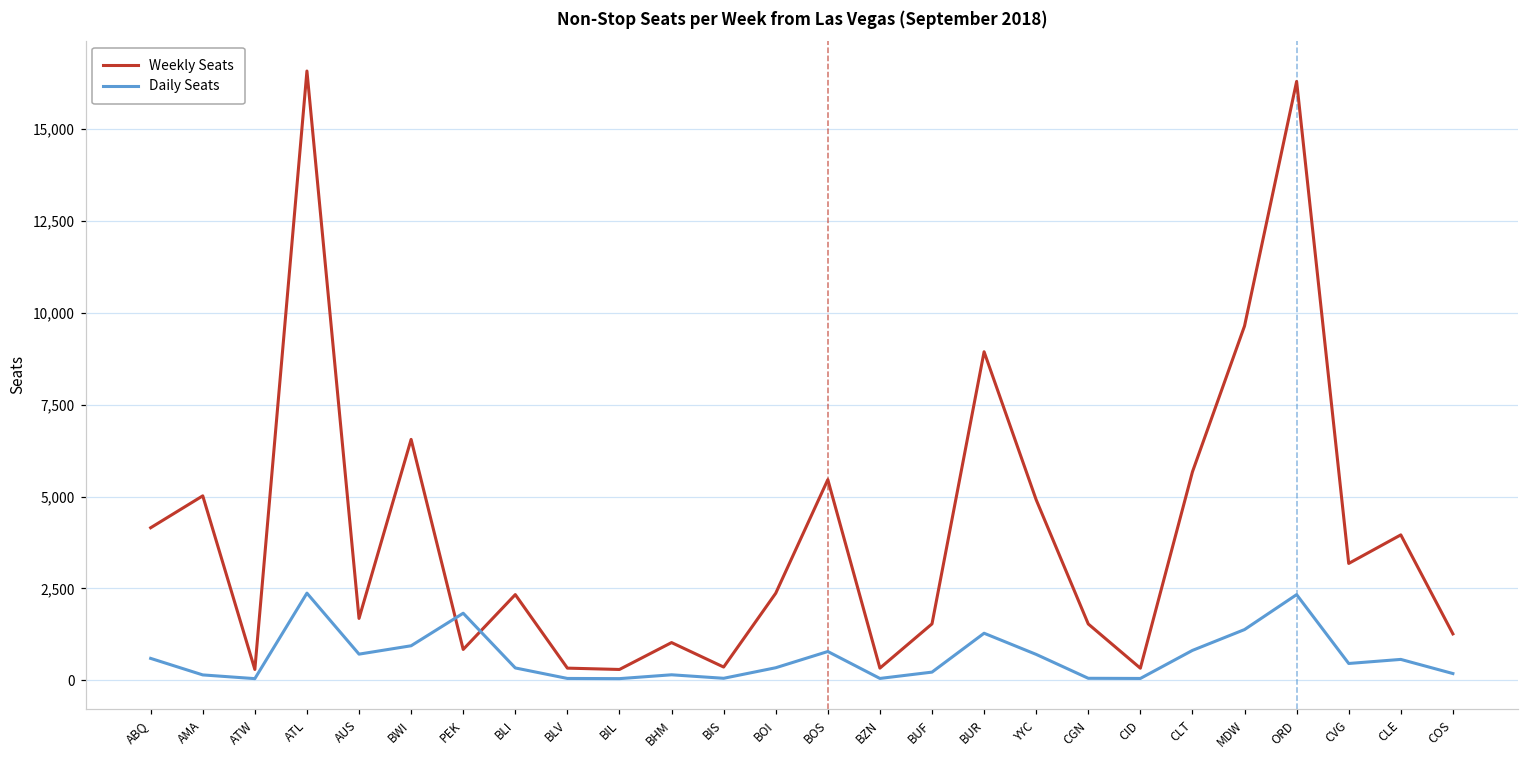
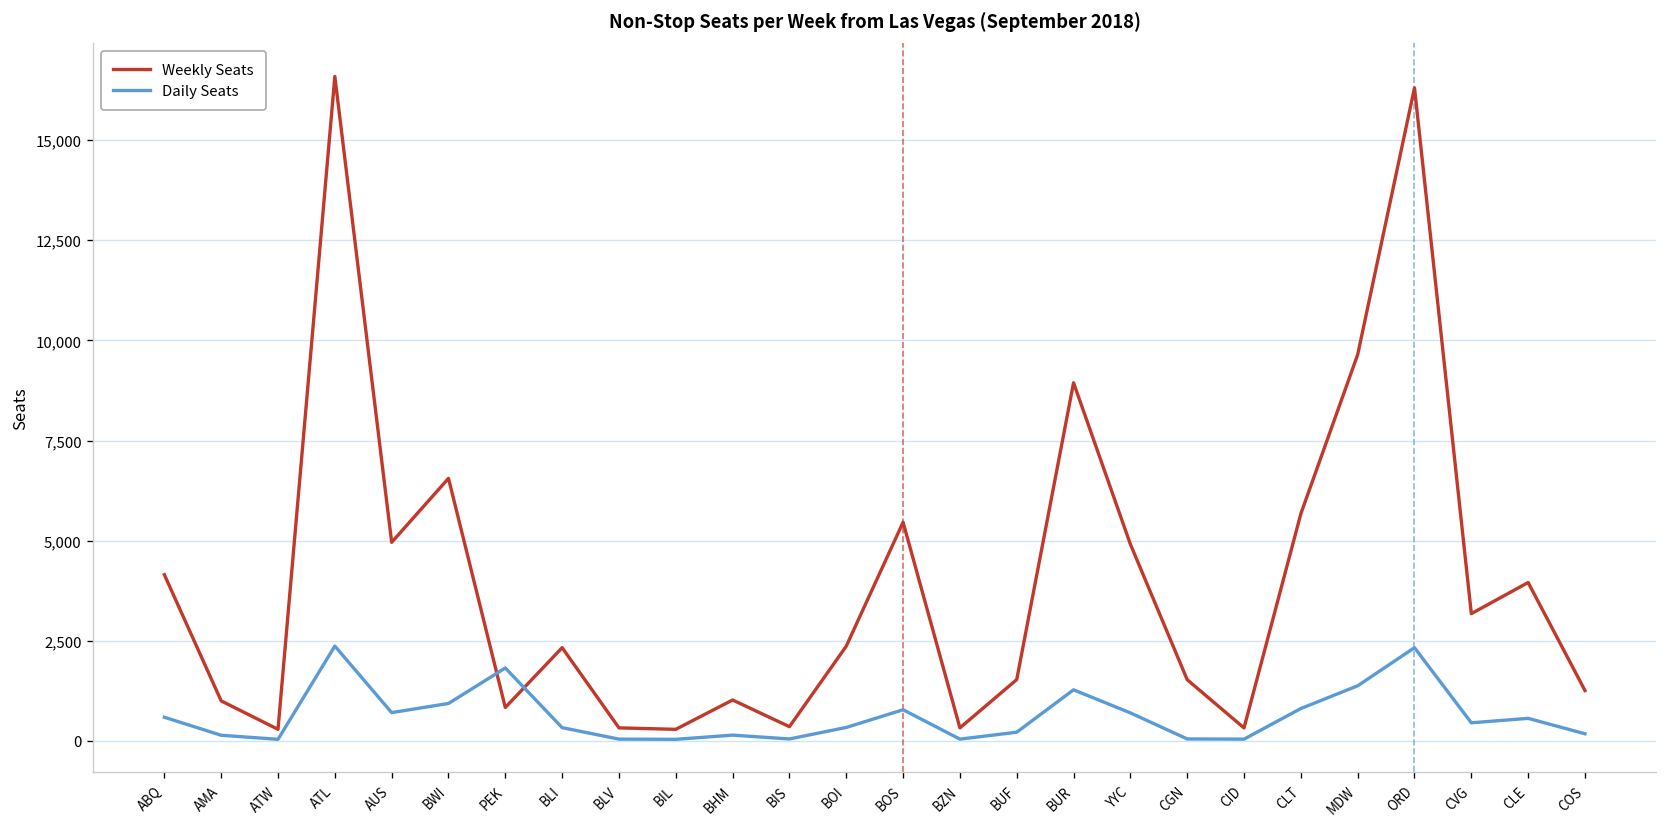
Weekly Seats, AMA: 5,000 -> 1,000
Weekly Seats, AUS: 1,700 -> 5,000
